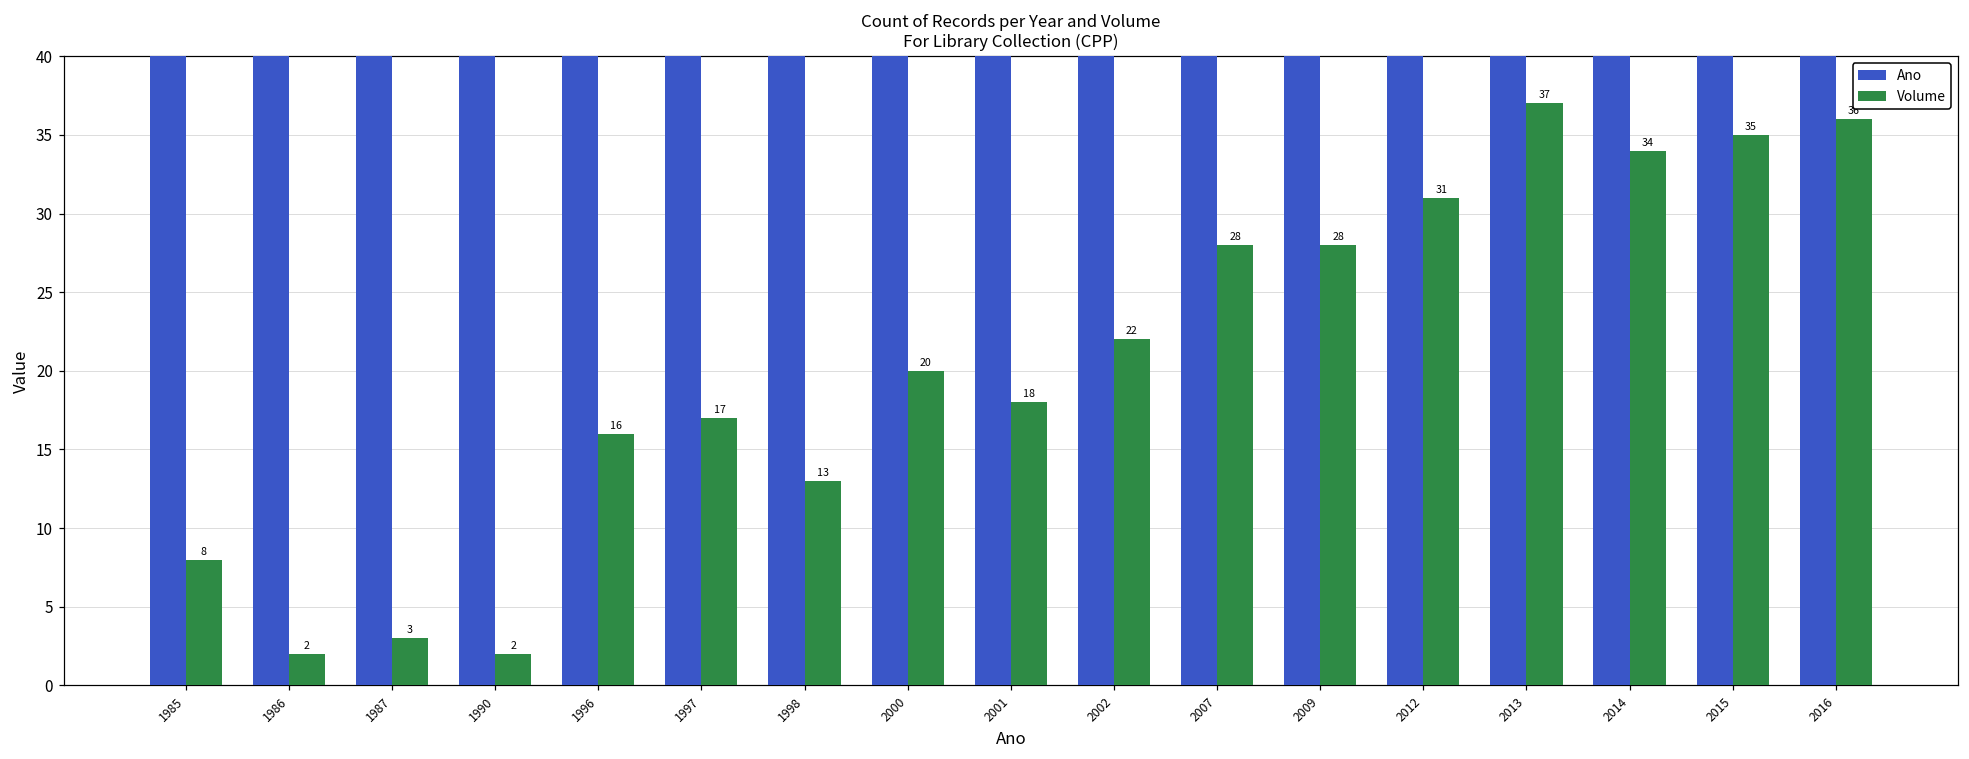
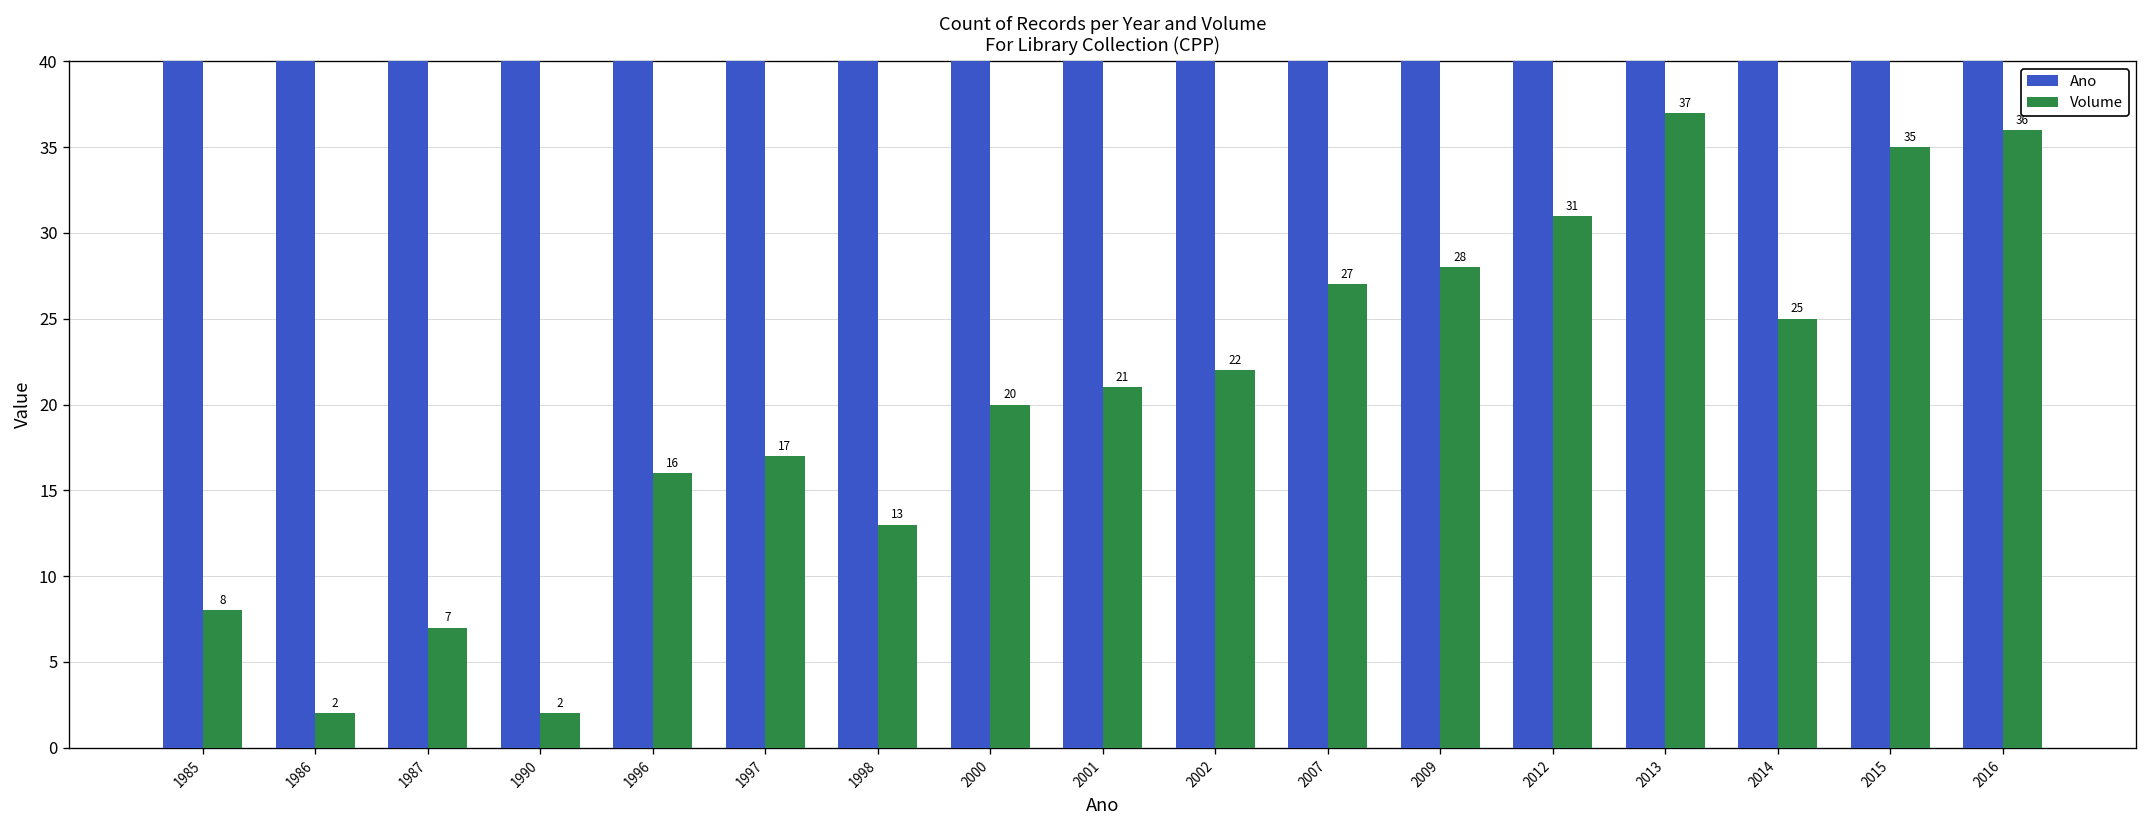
Volume, 1987: 3 -> 7
Volume, 2001: 18 -> 21
Volume, 2007: 28 -> 27
Volume, 2014: 34 -> 25
